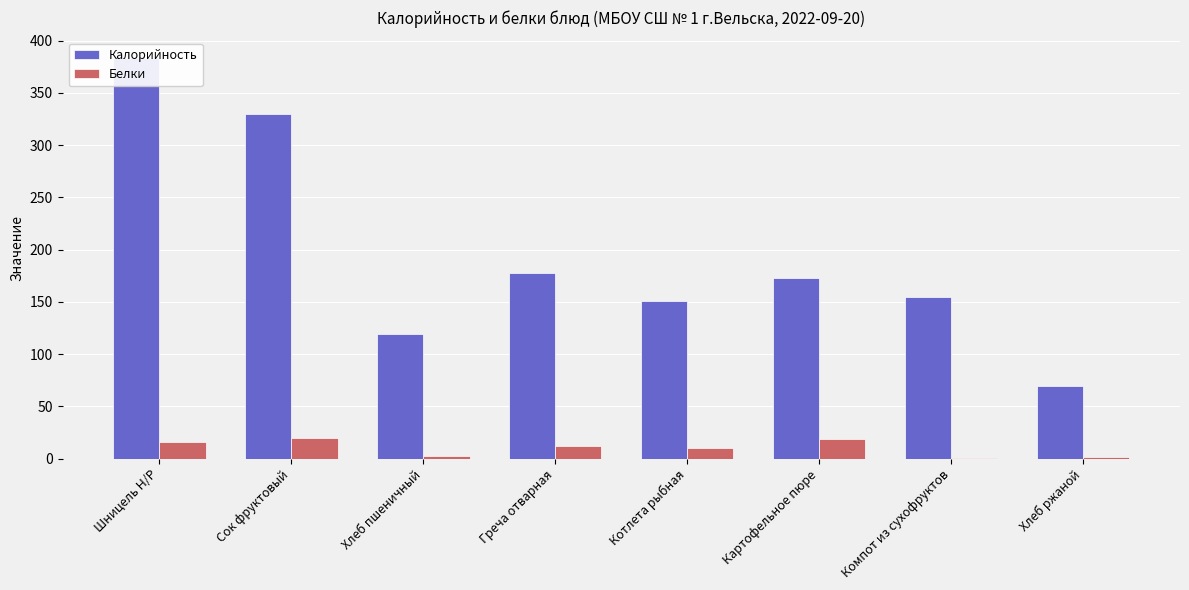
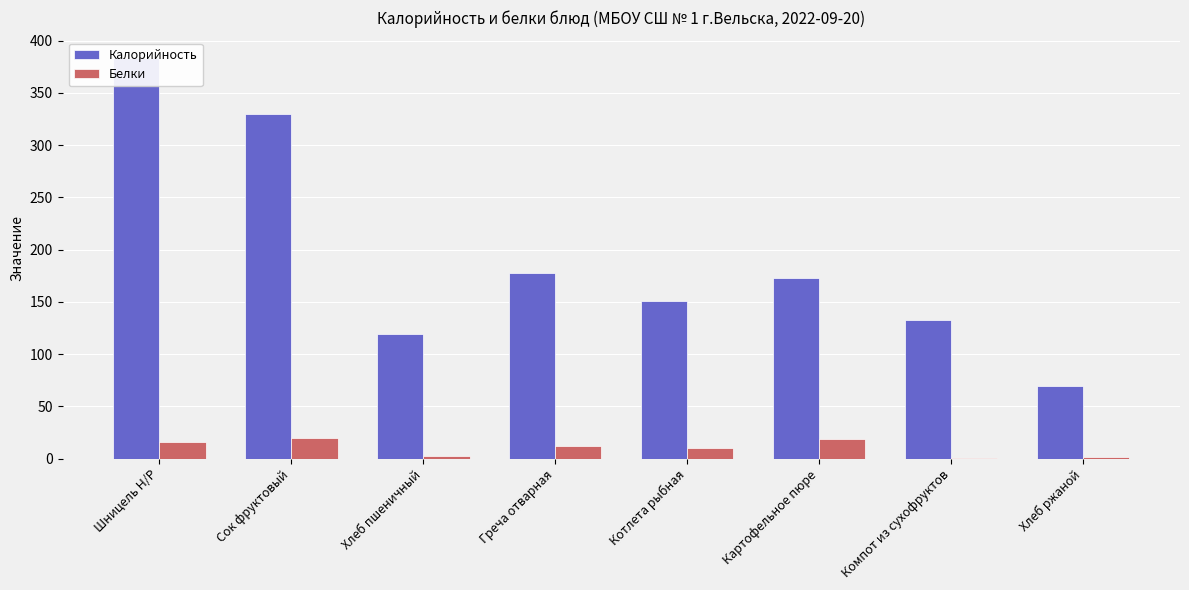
Калорийность, Компот из сухофруктов: 155 -> 133
